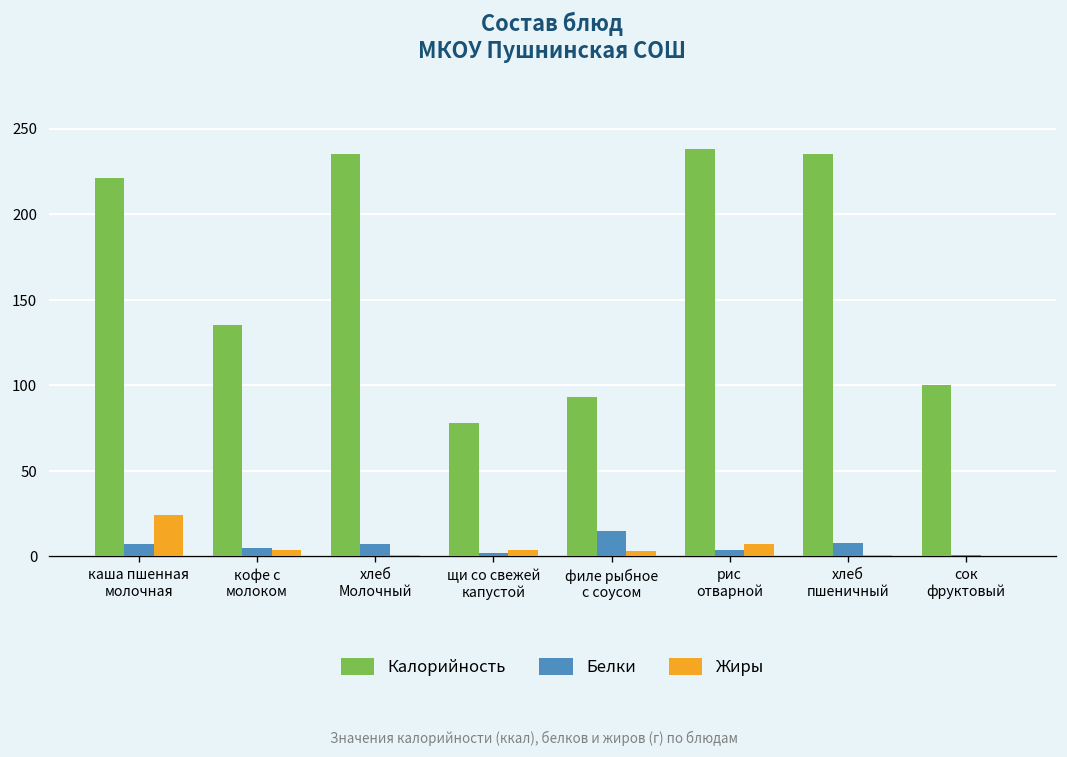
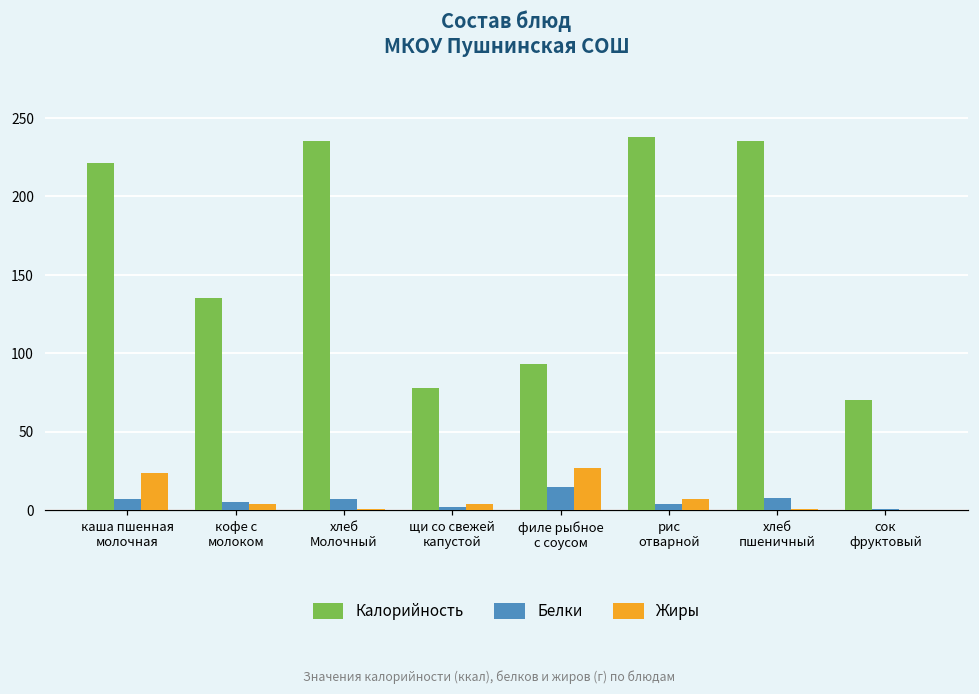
Жиры, филе рыбное с соусом: 3 -> 27
Калорийность, сок фруктовый: 100 -> 70
